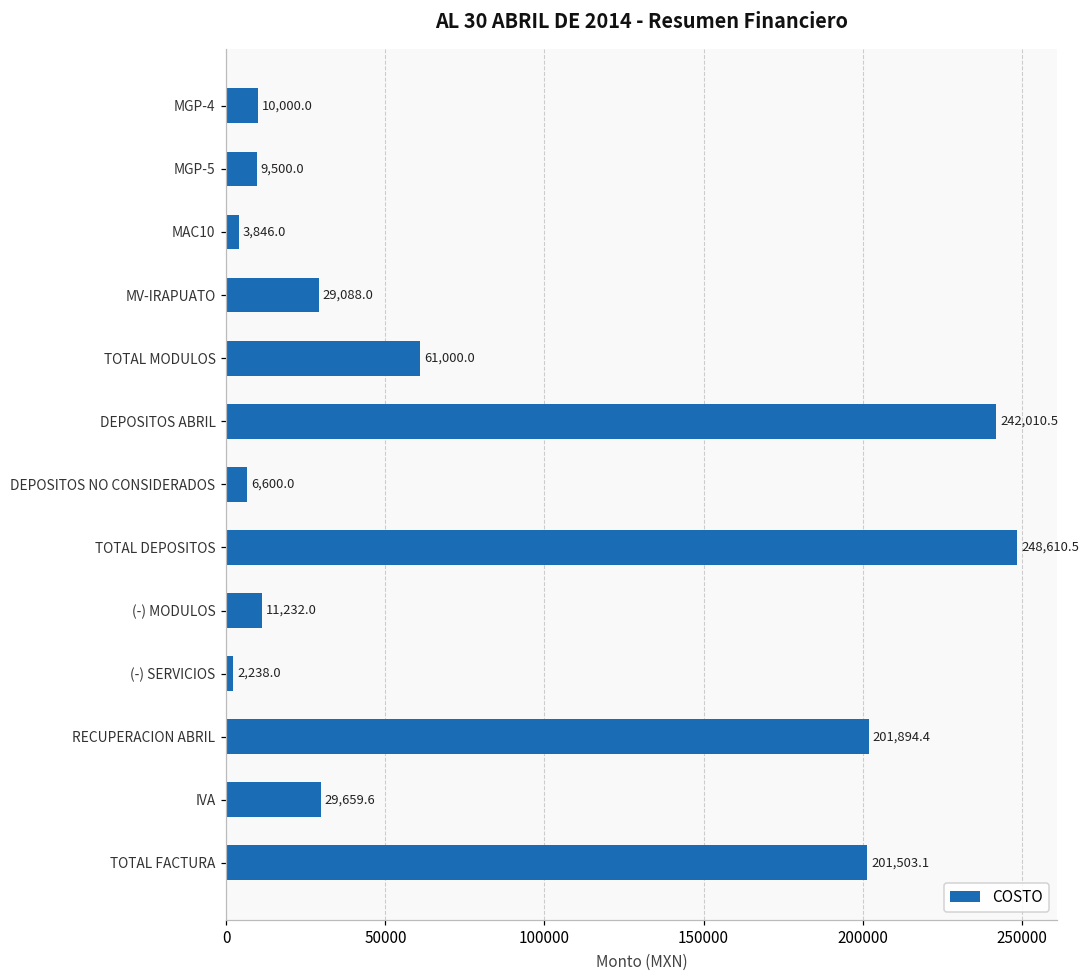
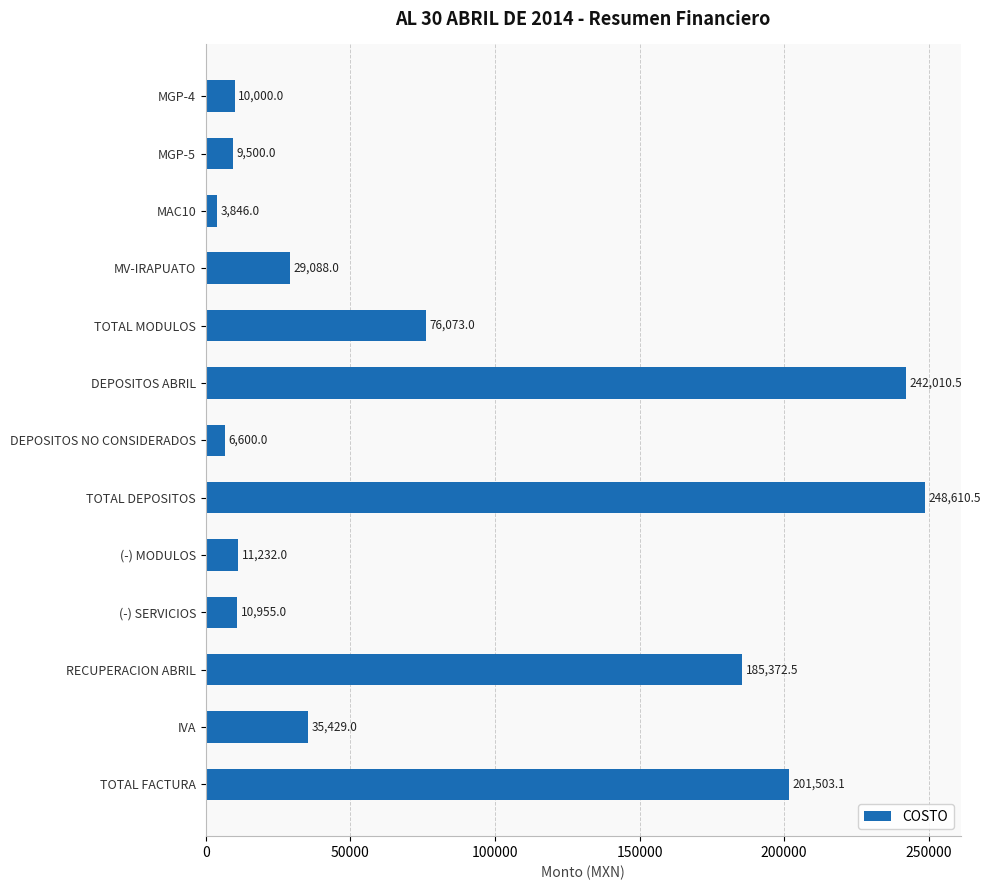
TOTAL MODULOS: 61,000.0 -> 76,073.0
(-) SERVICIOS: 2,238.0 -> 10,955.0
RECUPERACION ABRIL: 201,894.4 -> 185,372.5
IVA: 29,659.6 -> 35,429.0
